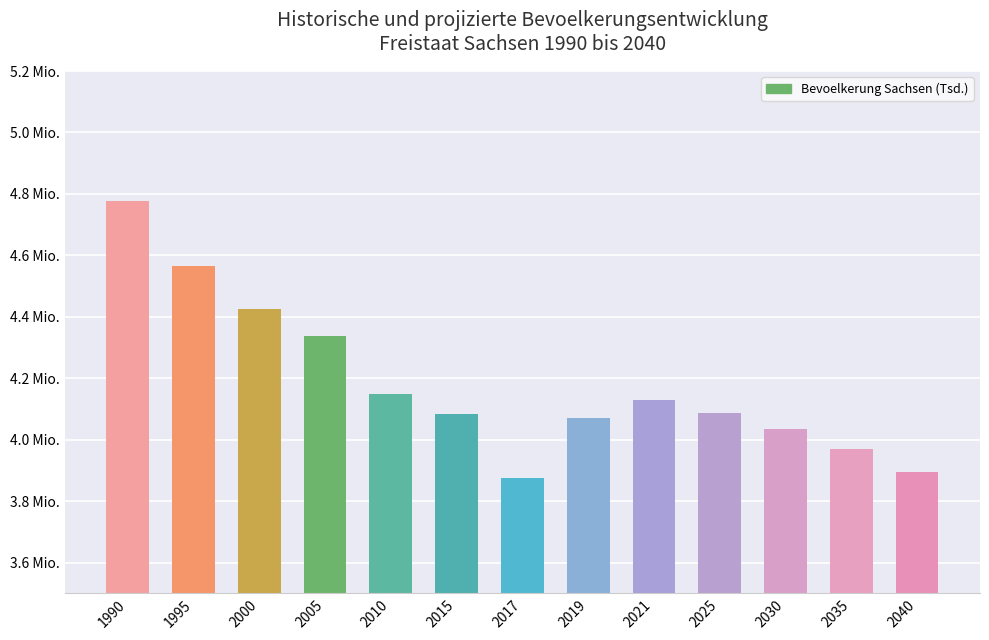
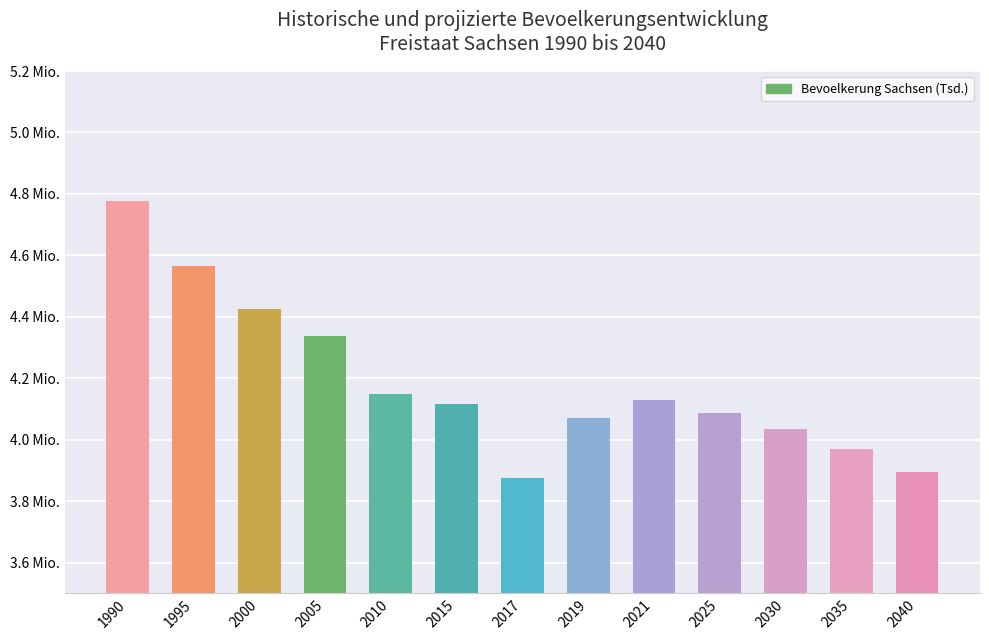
2015: 4.08 Mio. -> 4.12 Mio.
